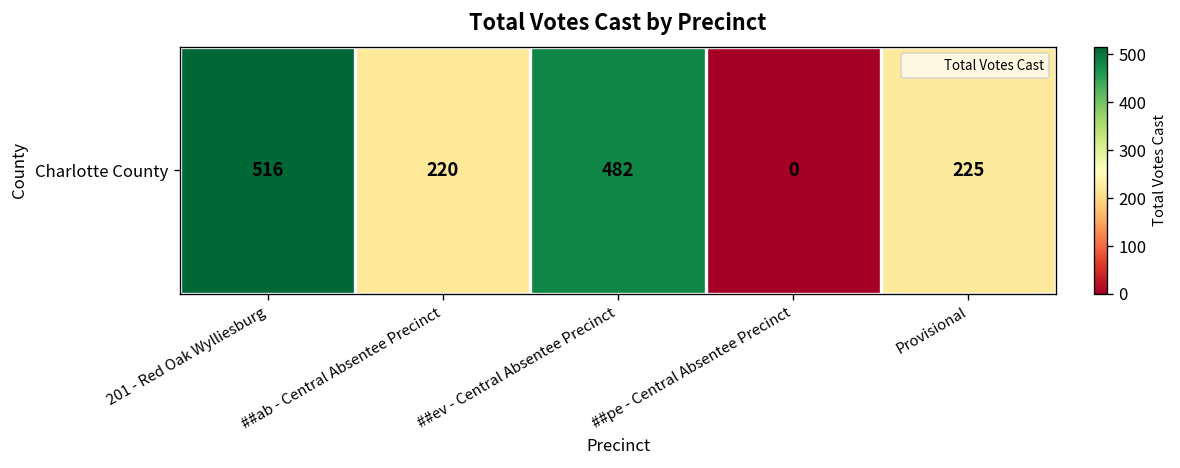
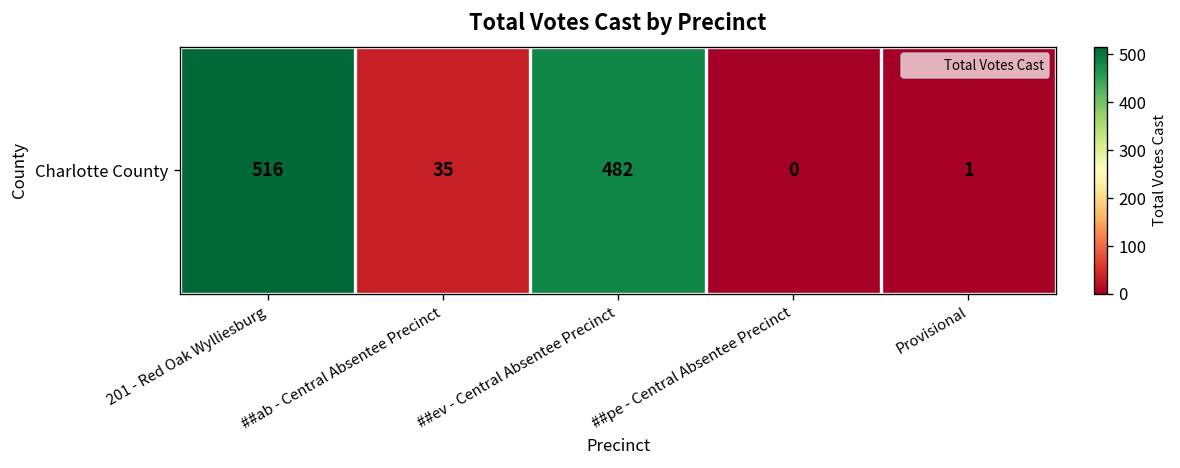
Charlotte County, ##ab - Central Absentee Precinct: 220 -> 35
Charlotte County, Provisional: 225 -> 1
